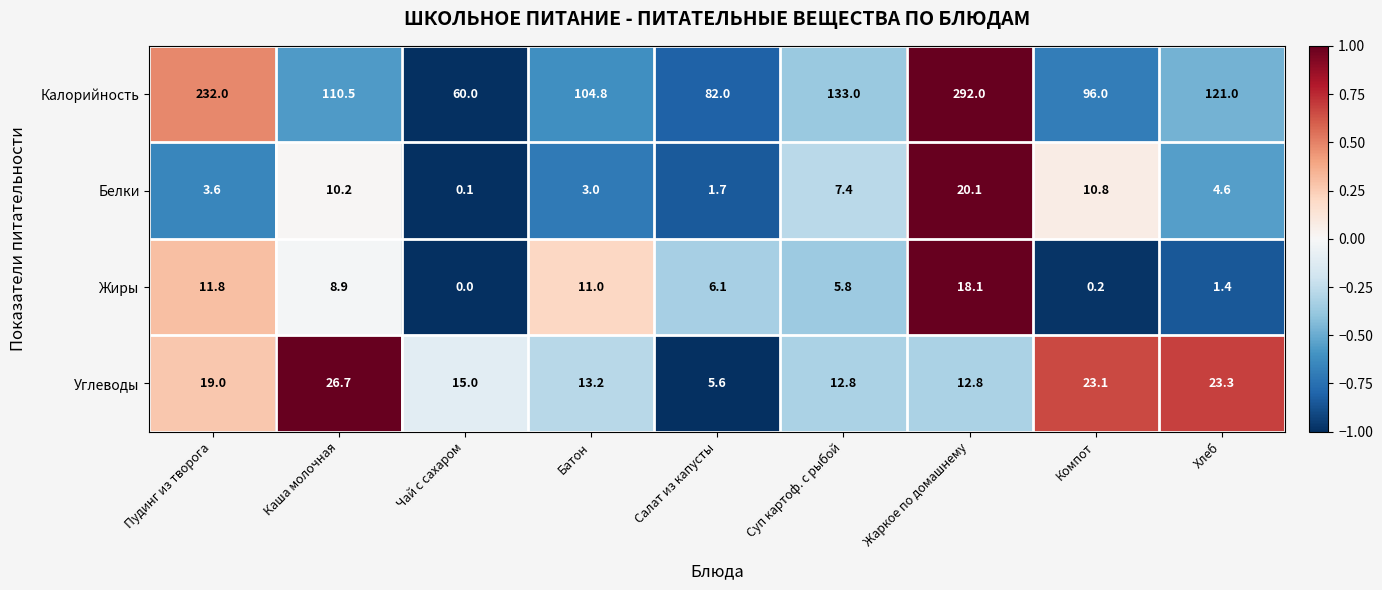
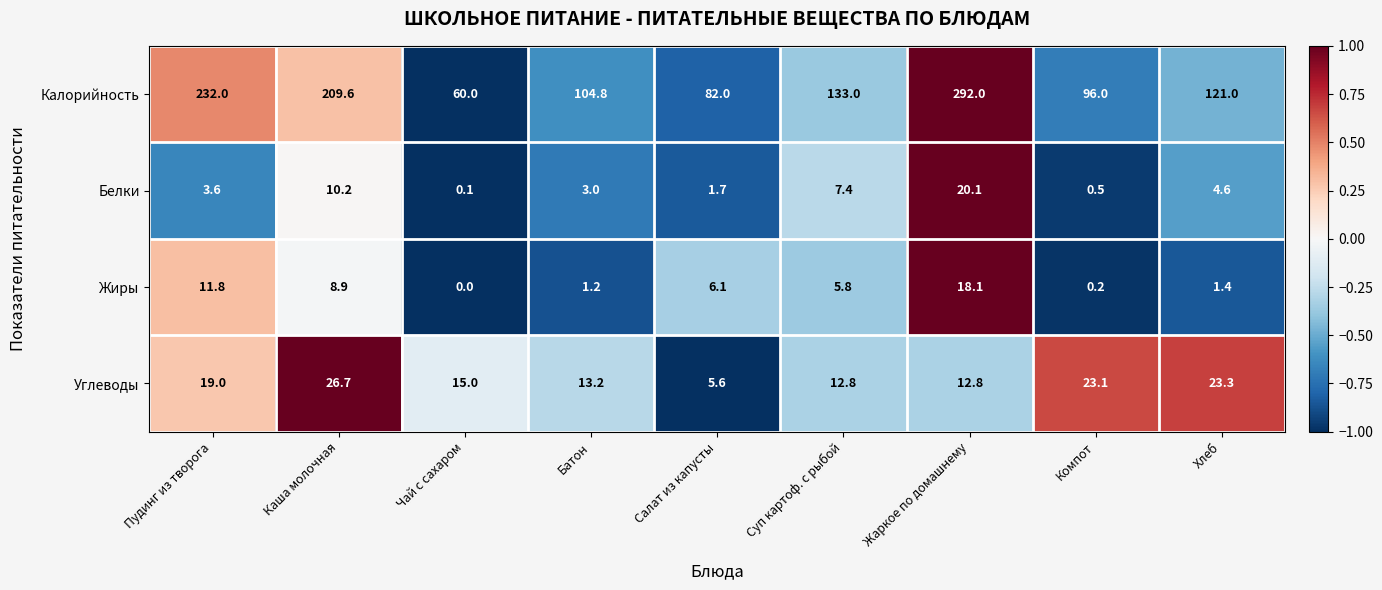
Калорийность, Каша молочная: 110.5 -> 209.6
Белки, Компот: 10.8 -> 0.5
Жиры, Батон: 11.0 -> 1.2
